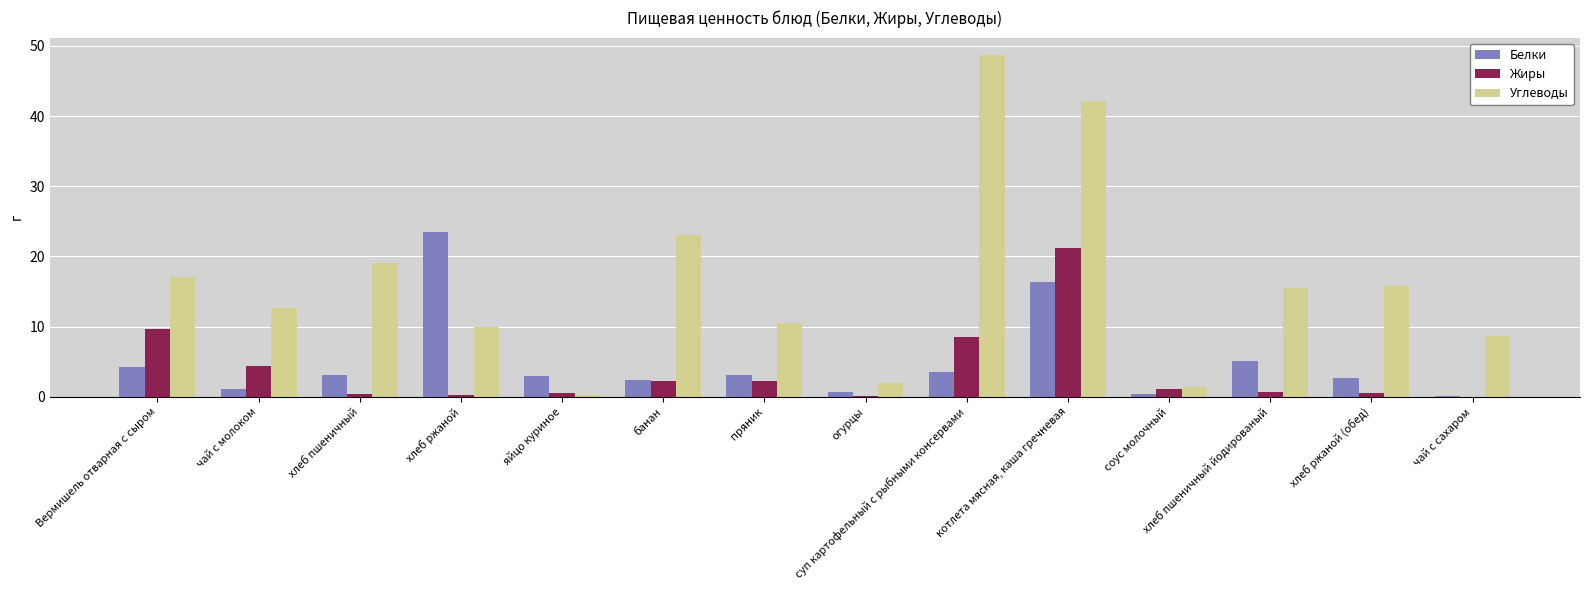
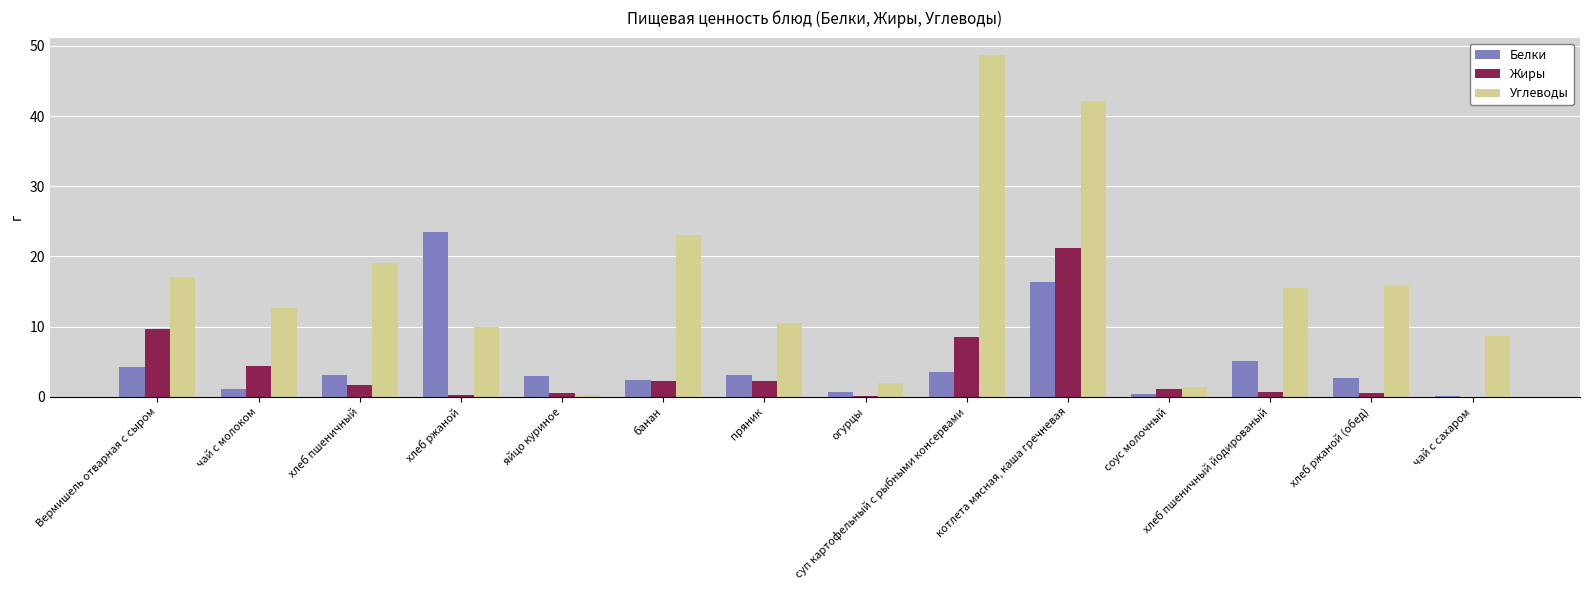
Жиры, хлеб пшеничный: 0 -> 2
